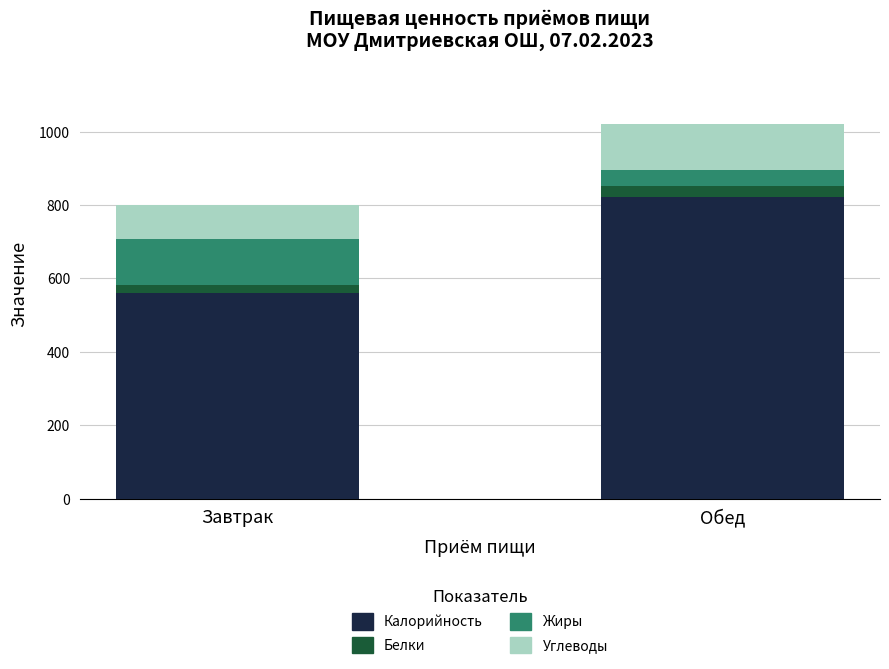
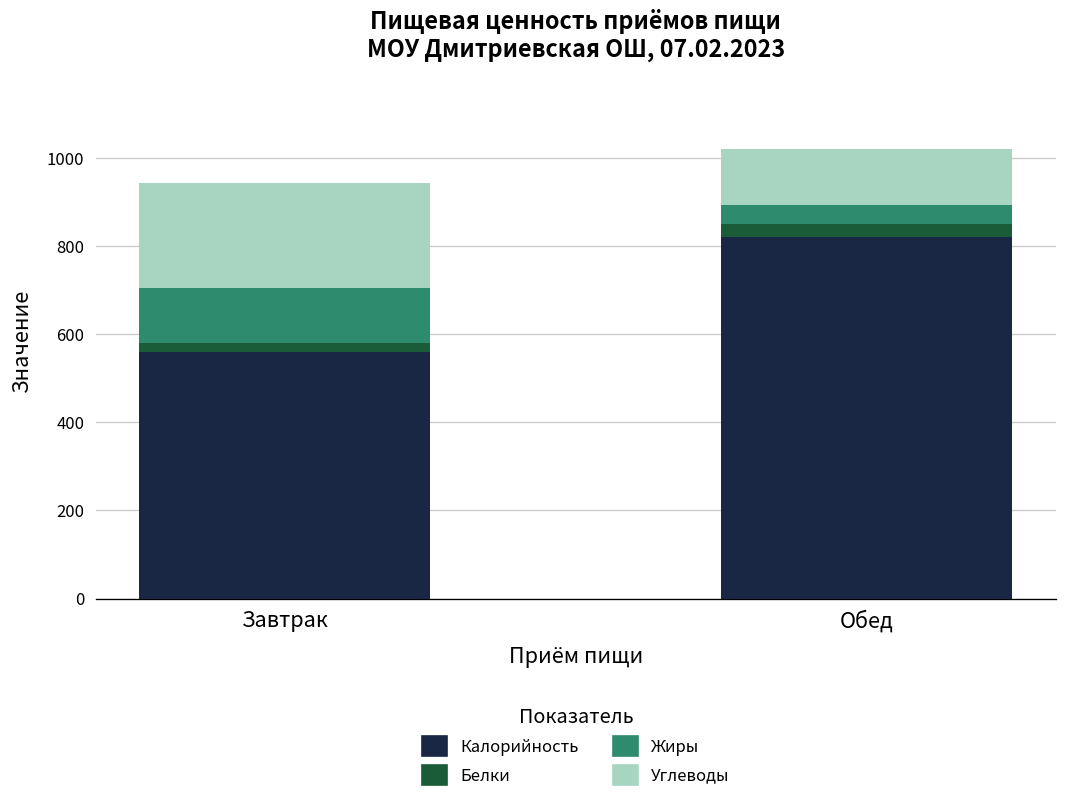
Углеводы, Завтрак: 90 -> 240
